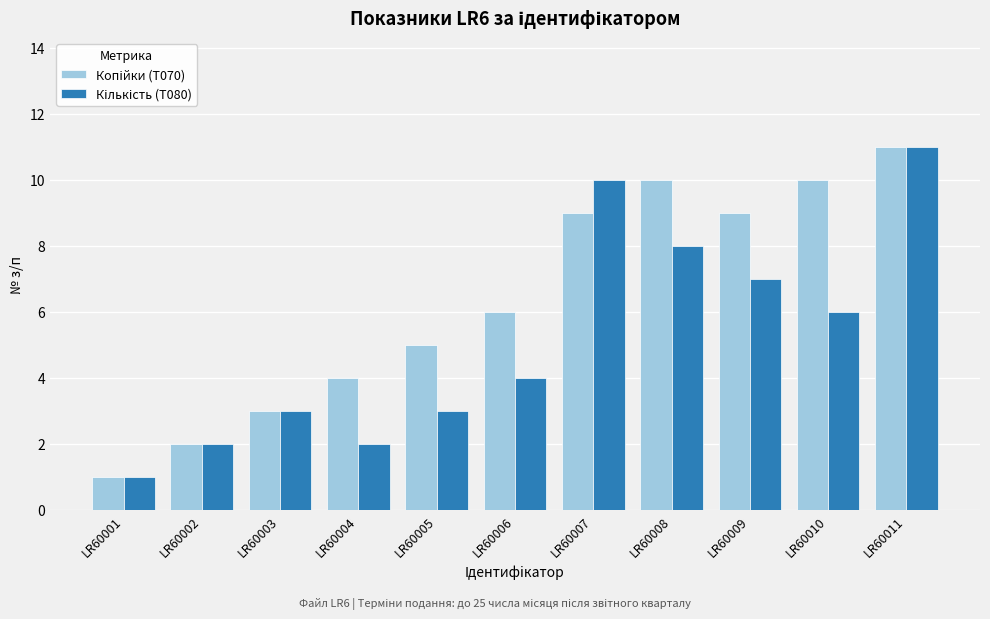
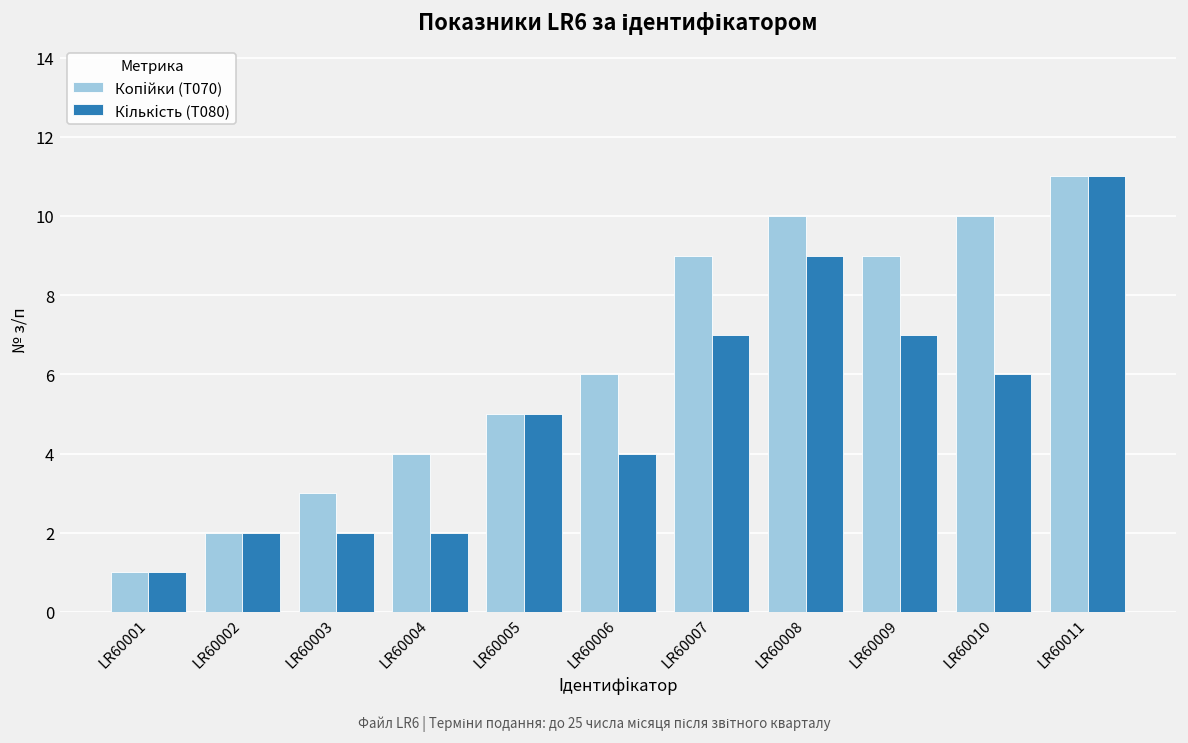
Кількість (T080), LR60003: 3 -> 2
Кількість (T080), LR60005: 3 -> 5
Кількість (T080), LR60007: 10 -> 7
Кількість (T080), LR60008: 8 -> 9
